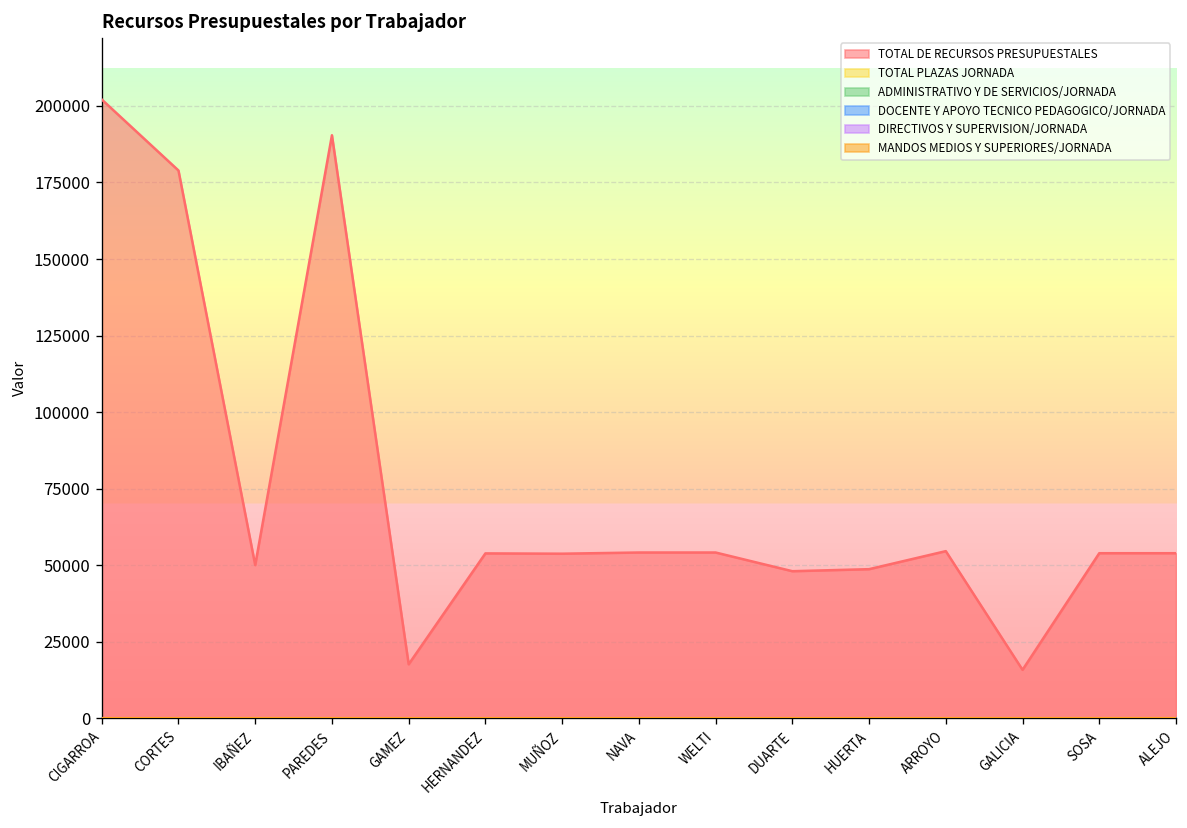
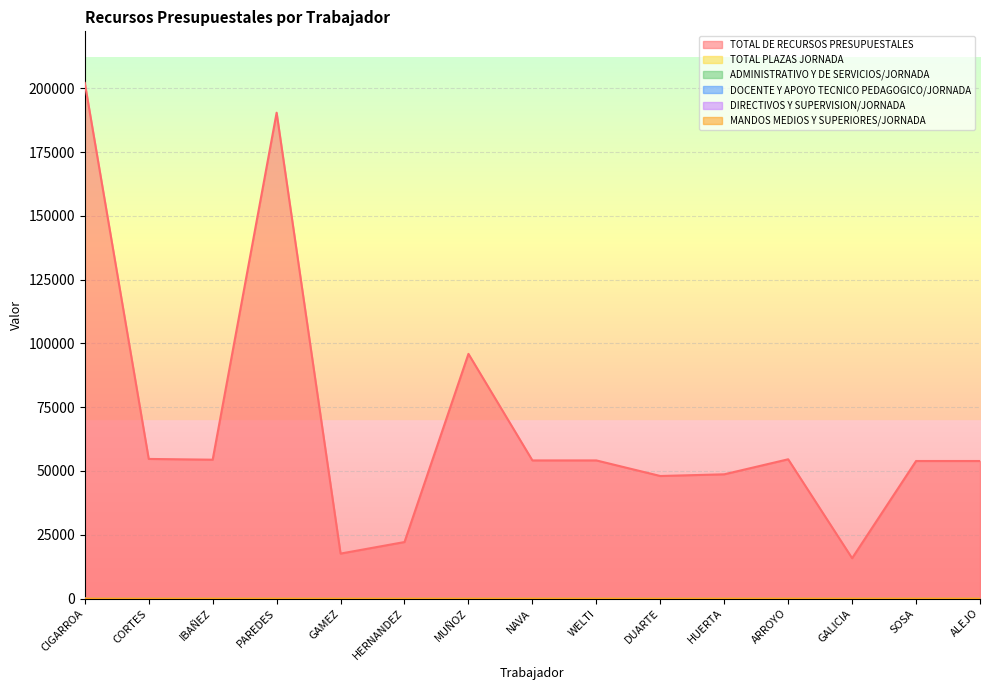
TOTAL DE RECURSOS PRESUPUESTALES, CORTES: 179000 -> 55000
TOTAL DE RECURSOS PRESUPUESTALES, IBAÑEZ: 50000 -> 54000
TOTAL DE RECURSOS PRESUPUESTALES, HERNANDEZ: 54000 -> 22000
TOTAL DE RECURSOS PRESUPUESTALES, MUÑOZ: 54000 -> 96000
